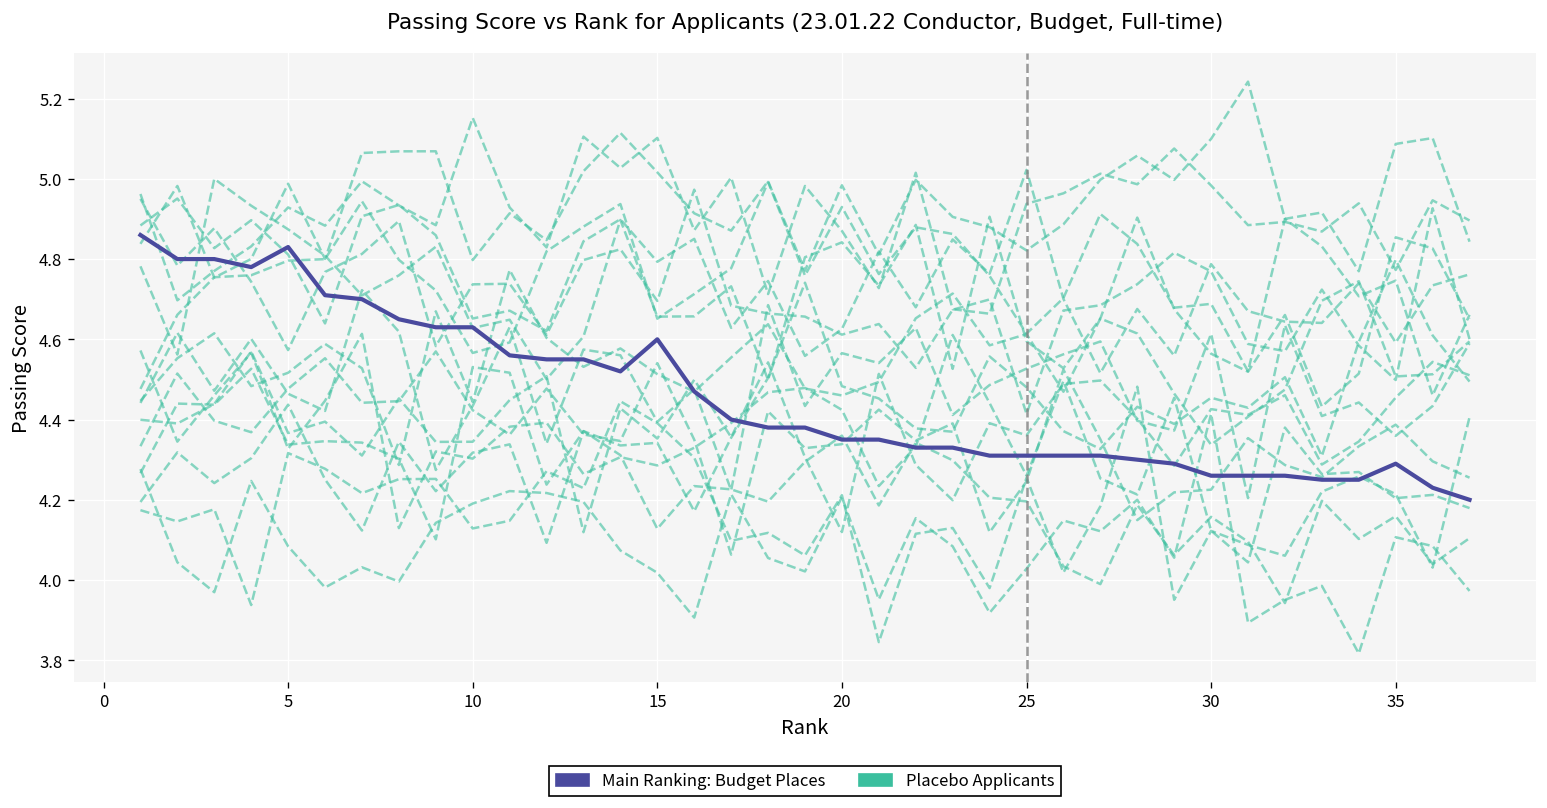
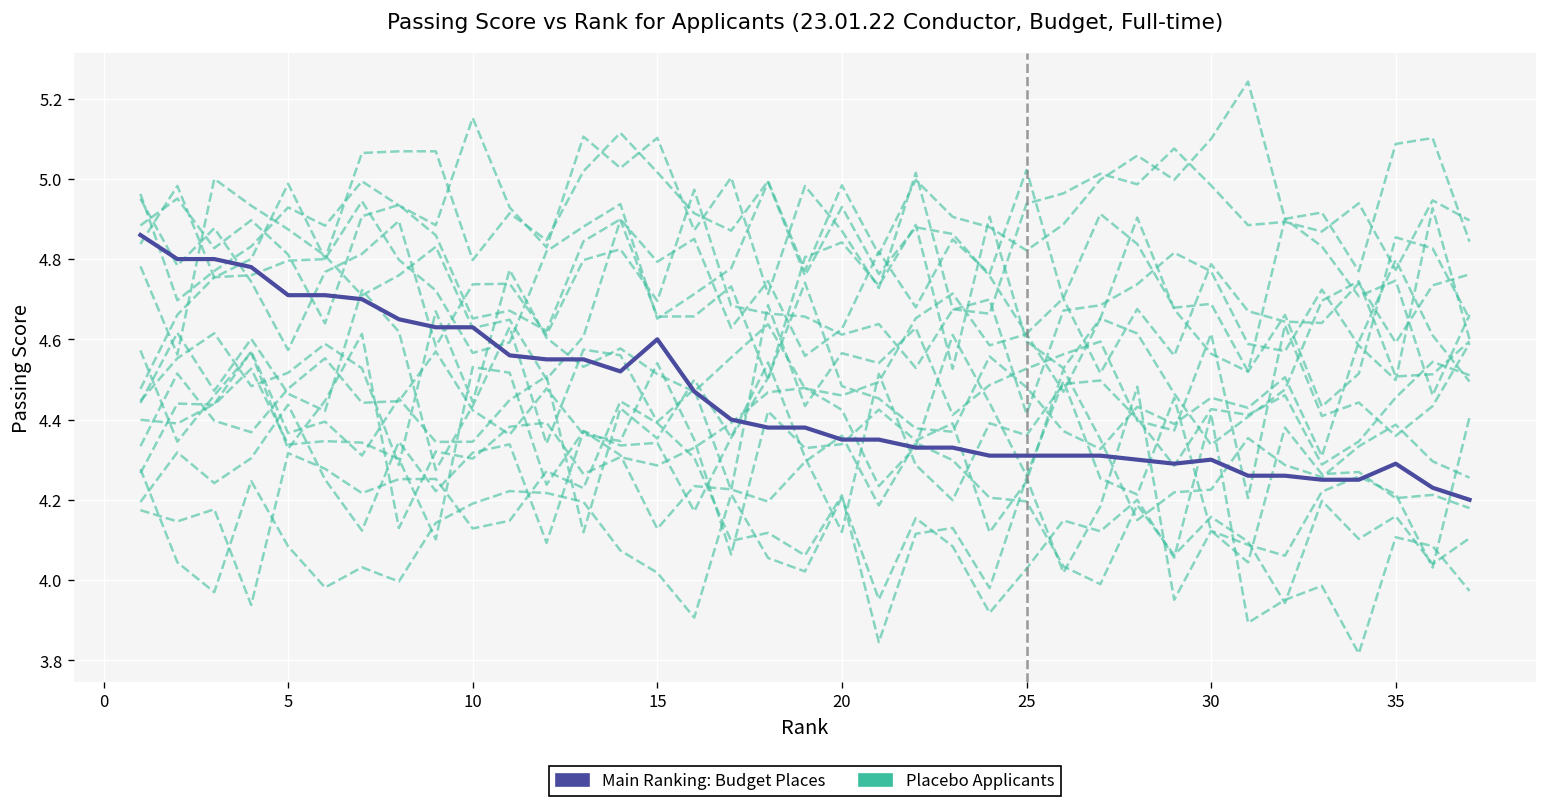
Main Ranking: Budget Places, 5: 4.83 -> 4.71
Main Ranking: Budget Places, 30: 4.26 -> 4.30
